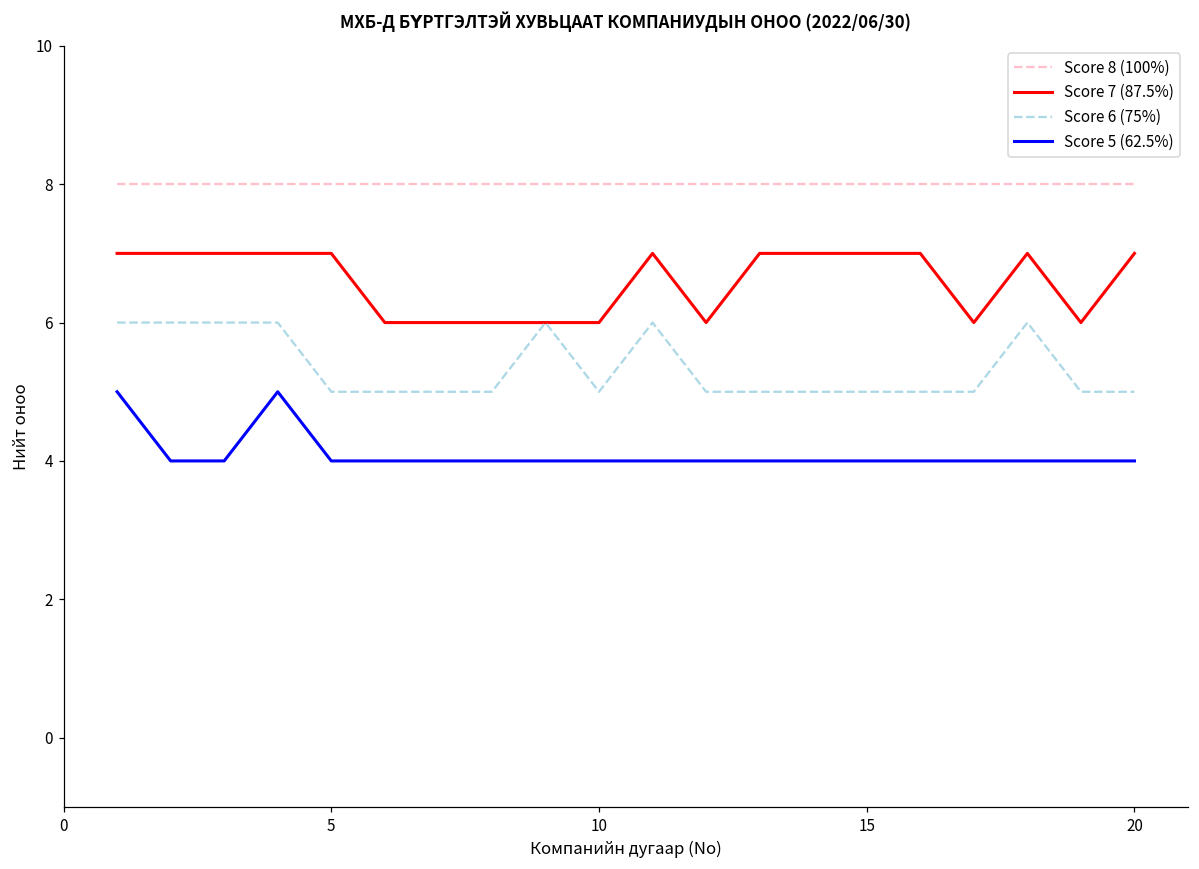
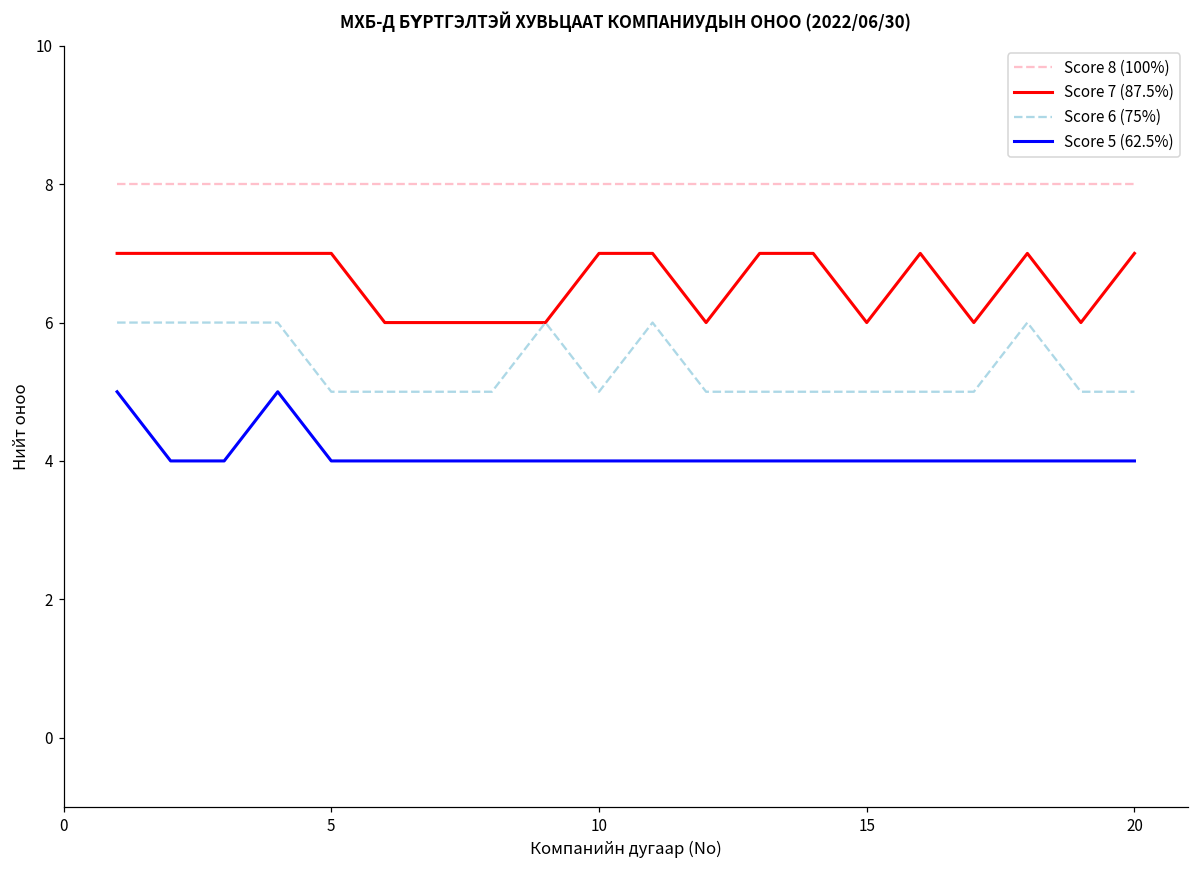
Score 7 (87.5%), 10: 6 -> 7
Score 7 (87.5%), 15: 7 -> 6
